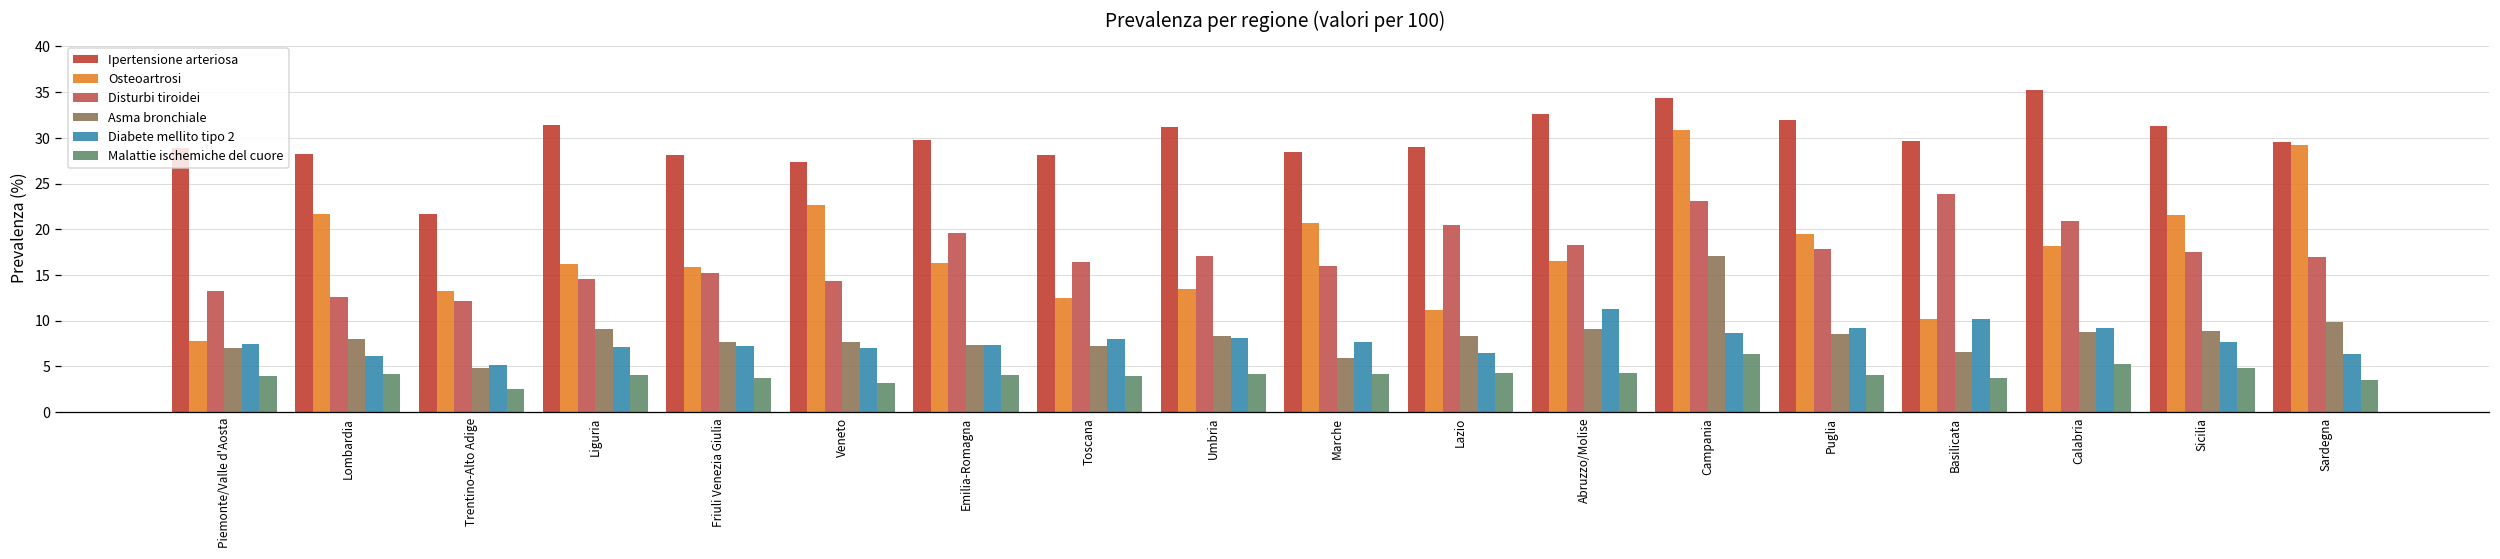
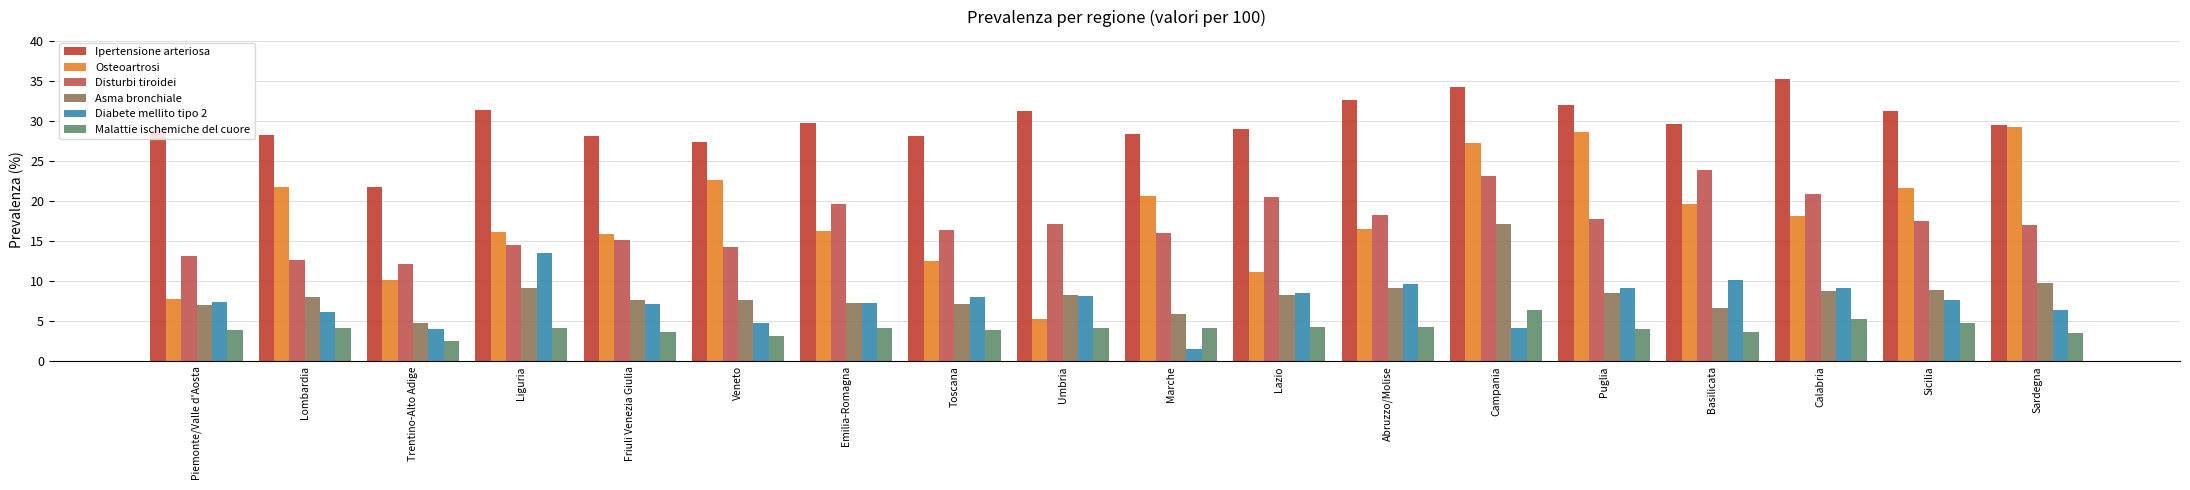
Osteoartrosi, Trentino-Alto Adige: 13 -> 10
Diabete mellito tipo 2, Trentino-Alto Adige: 5 -> 4
Diabete mellito tipo 2, Liguria: 7 -> 14
Diabete mellito tipo 2, Veneto: 7 -> 5
Osteoartrosi, Umbria: 14 -> 5
Diabete mellito tipo 2, Marche: 8 -> 2
Diabete mellito tipo 2, Lazio: 7 -> 9
Diabete mellito tipo 2, Abruzzo/Molise: 11 -> 10
Osteoartrosi, Campania: 31 -> 27
Diabete mellito tipo 2, Campania: 9 -> 4
Osteoartrosi, Puglia: 20 -> 29
Osteoartrosi, Basilicata: 10 -> 20
